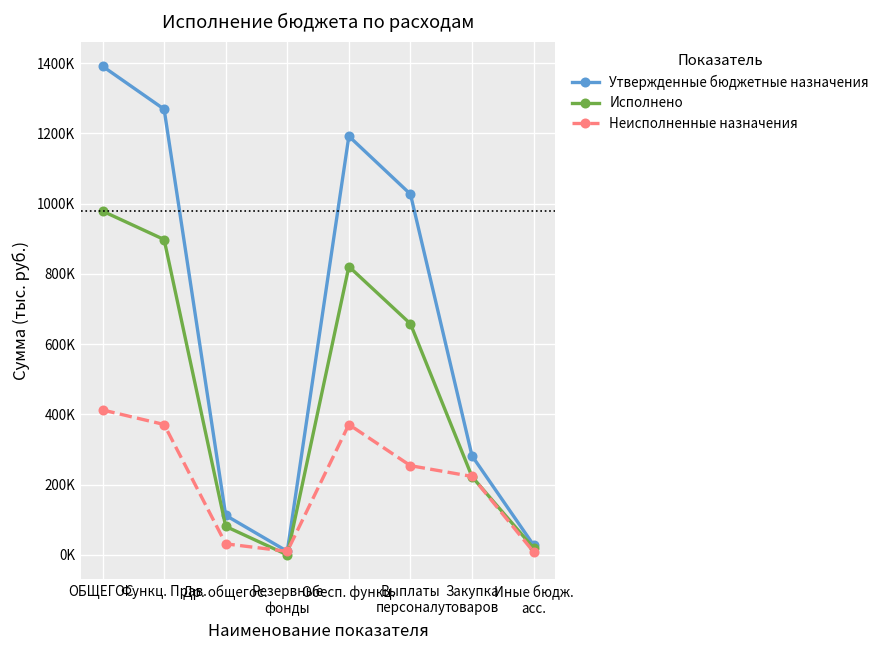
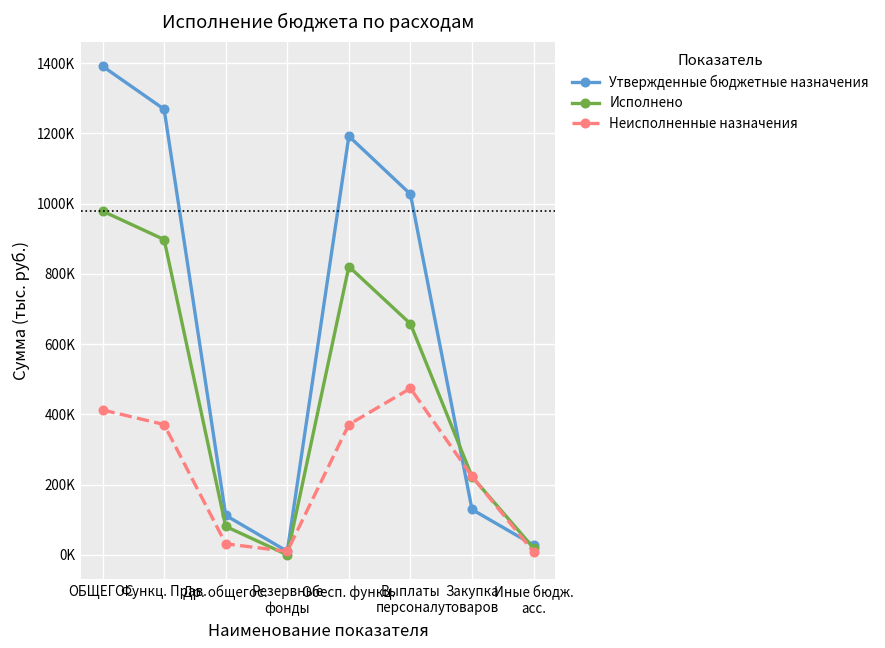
Неисполненные назначения, Выплаты персоналу: 250000 -> 470000
Утвержденные бюджетные назначения, Закупка товаров: 280000 -> 130000
